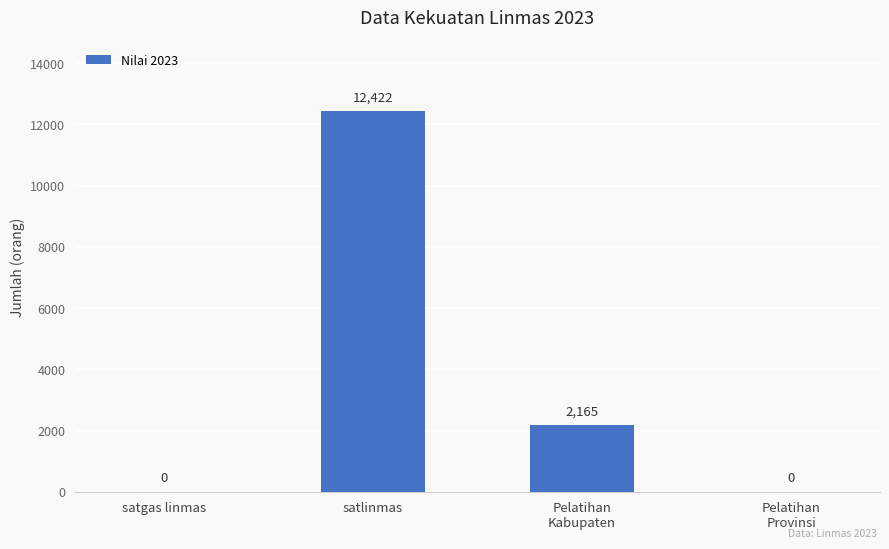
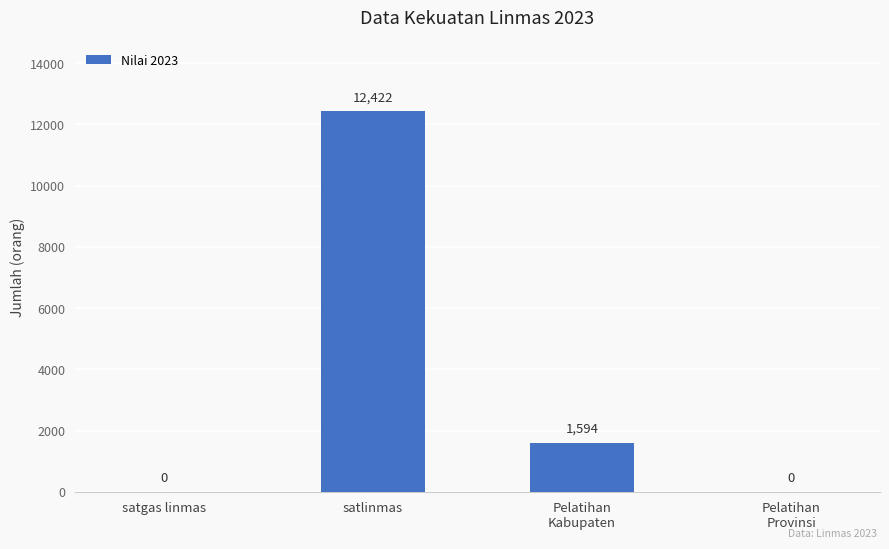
Pelatihan Kabupaten: 2,165 -> 1,594
